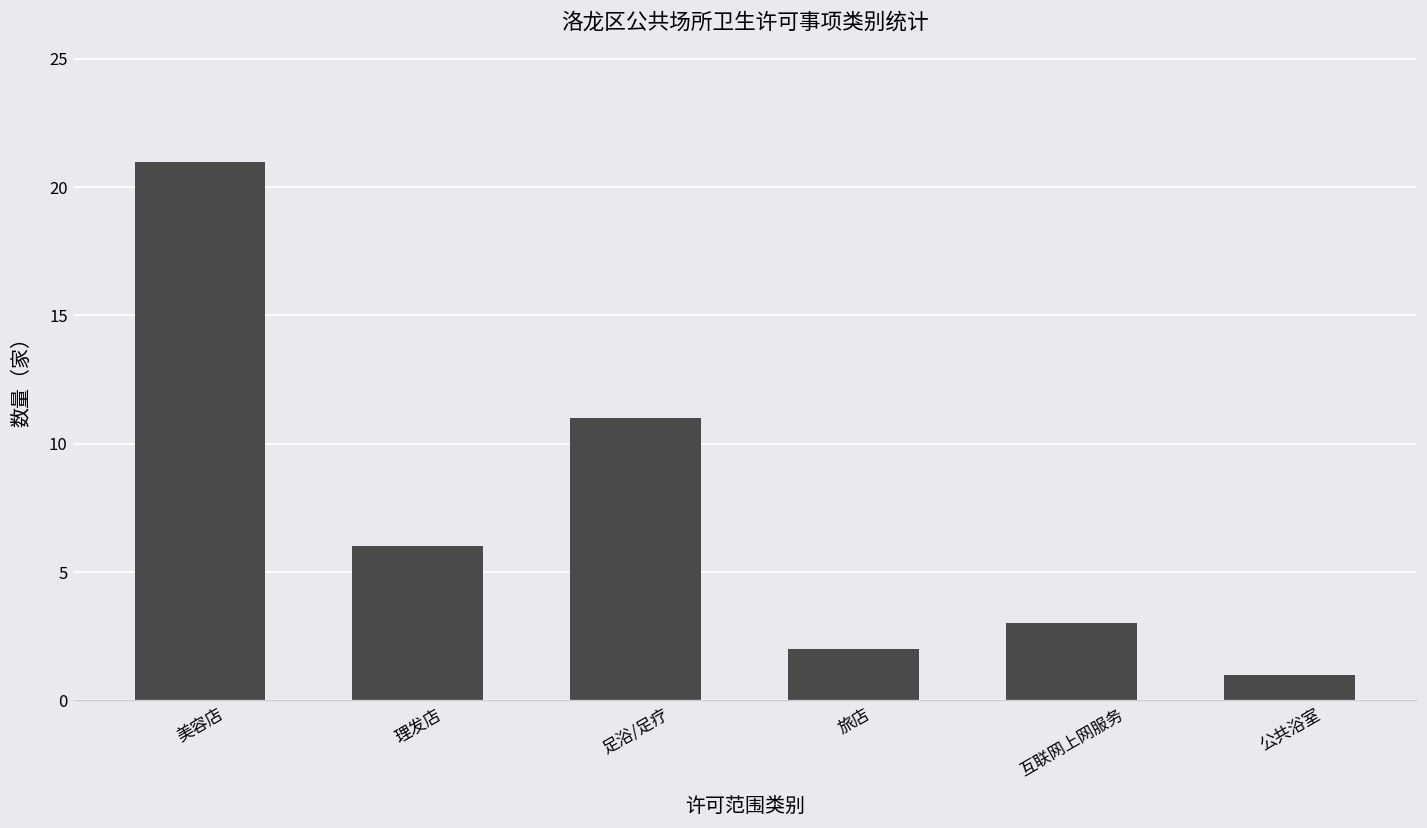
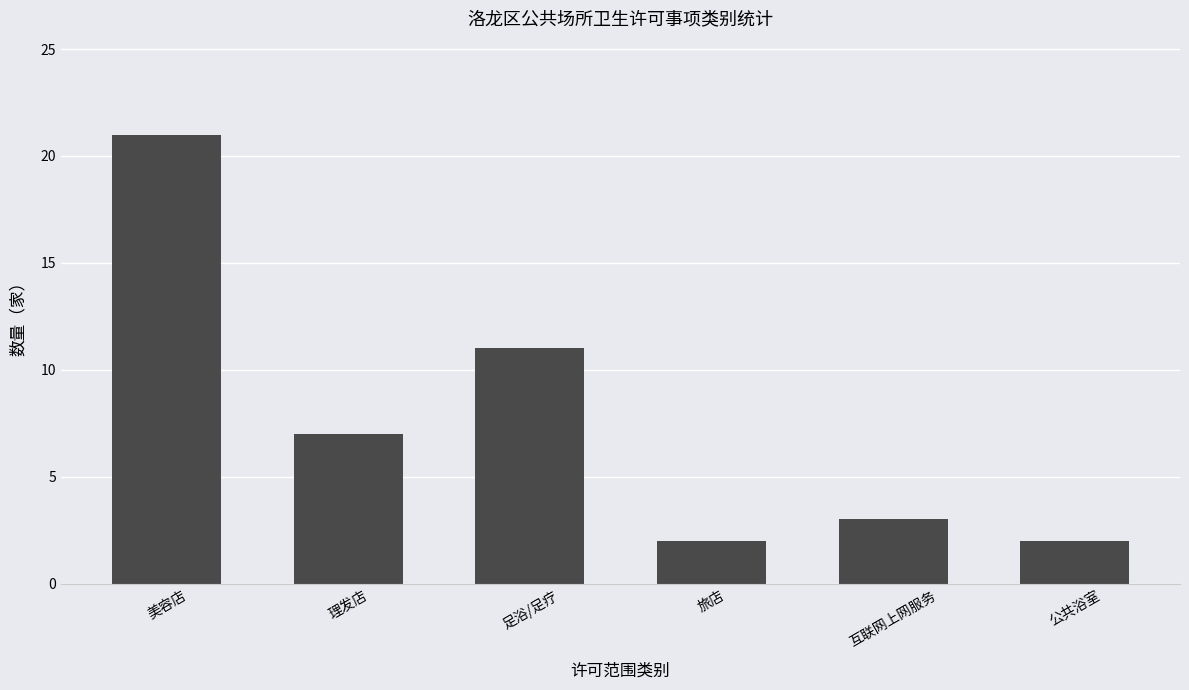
理发店: 6 -> 7
公共浴室: 1 -> 2
